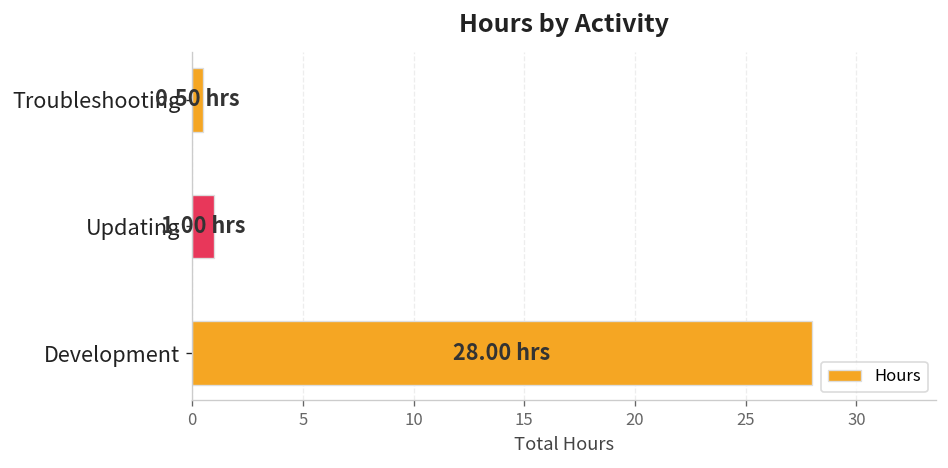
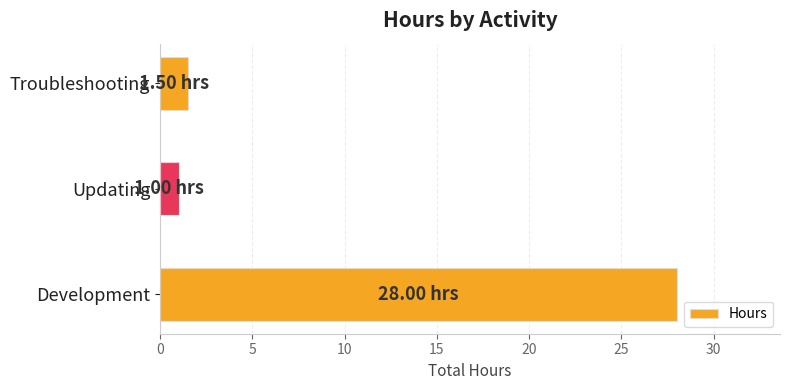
Troubleshooting: 0.50 -> 1.50
